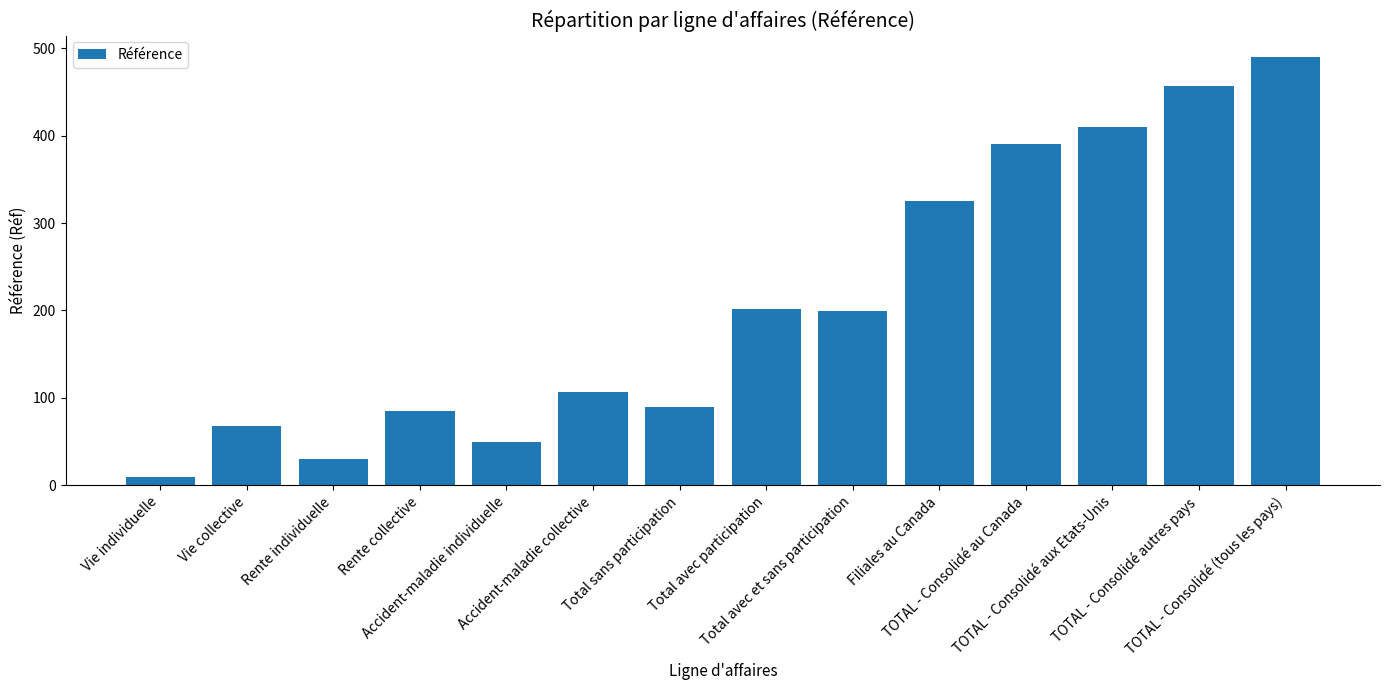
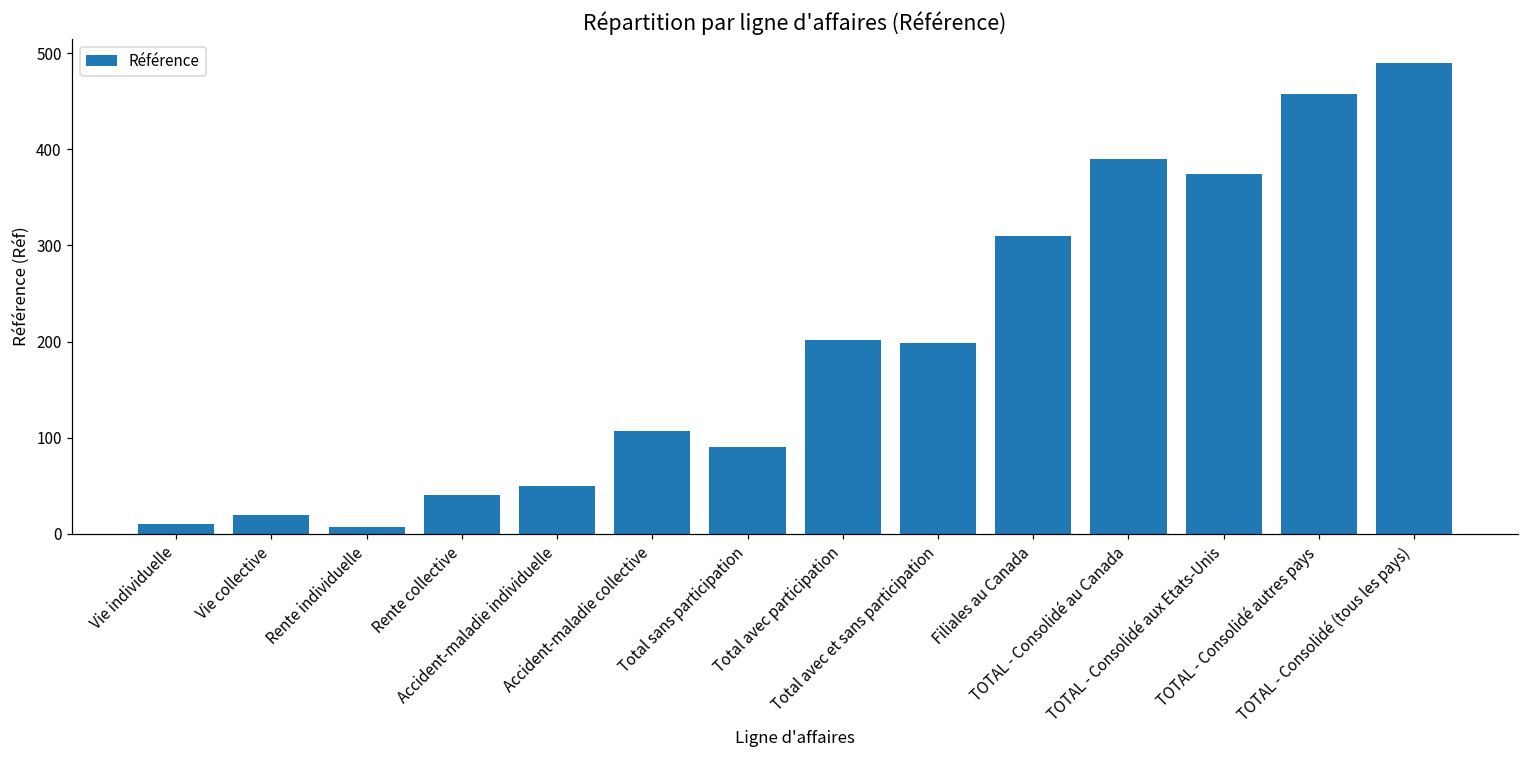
Vie collective: 70 -> 20
Rente individuelle: 30 -> 10
Rente collective: 90 -> 40
Filiales au Canada: 330 -> 310
TOTAL - Consolidé aux Etats-Unis: 410 -> 370
